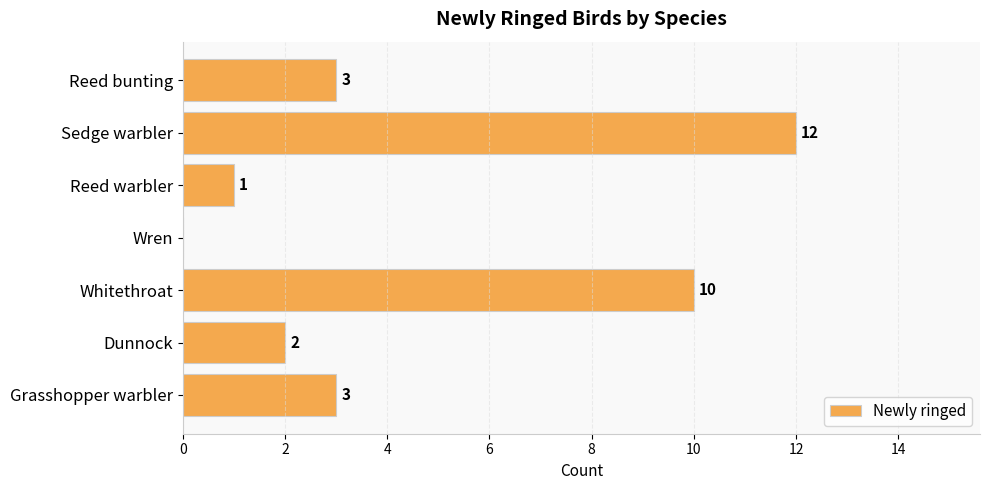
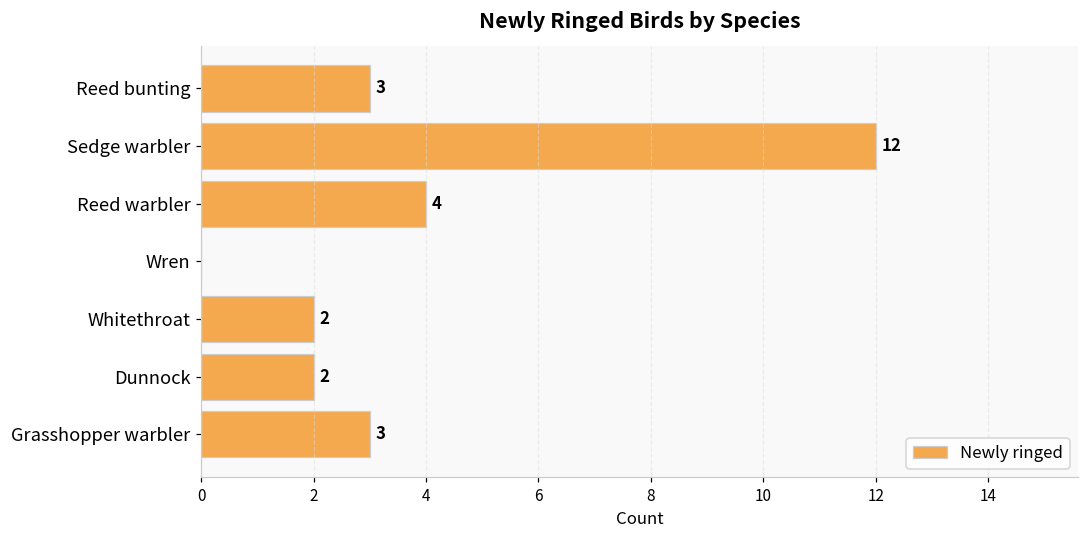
Reed warbler: 1 -> 4
Whitethroat: 10 -> 2
